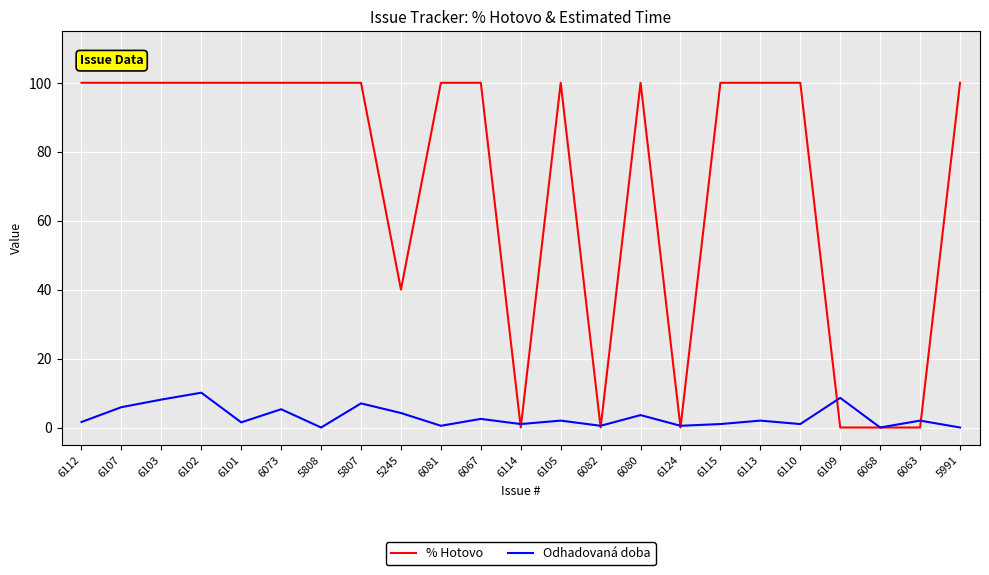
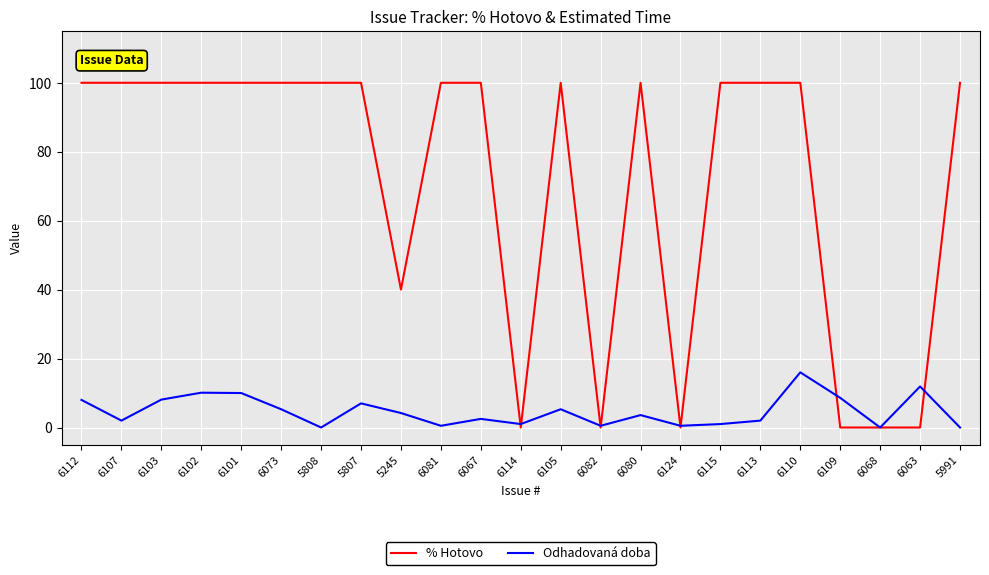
Odhadovaná doba, 6112: 2 -> 8
Odhadovaná doba, 6107: 6 -> 2
Odhadovaná doba, 6101: 2 -> 10
Odhadovaná doba, 6105: 2 -> 5
Odhadovaná doba, 6110: 1 -> 16
Odhadovaná doba, 6063: 2 -> 12
